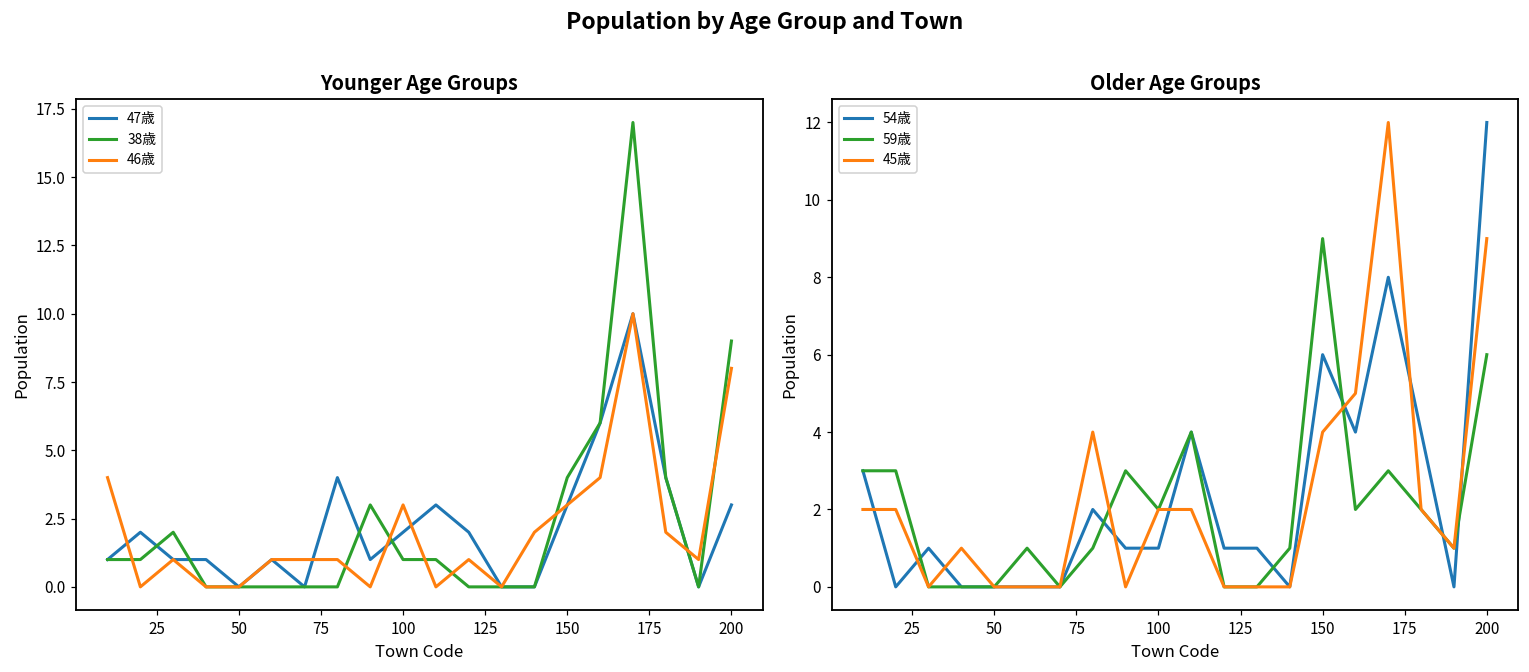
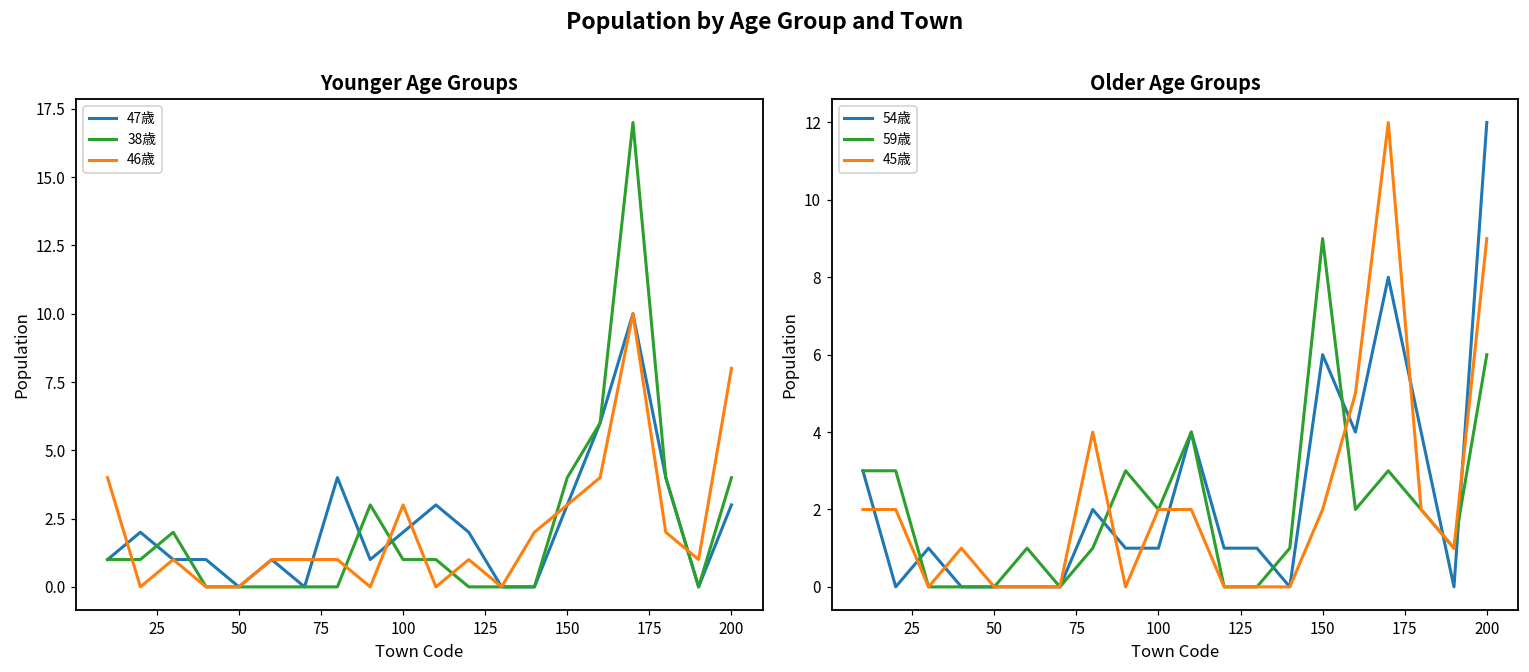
Younger Age Groups, 38歳, 200: 9 -> 4
Older Age Groups, 45歳, 150: 4 -> 2
